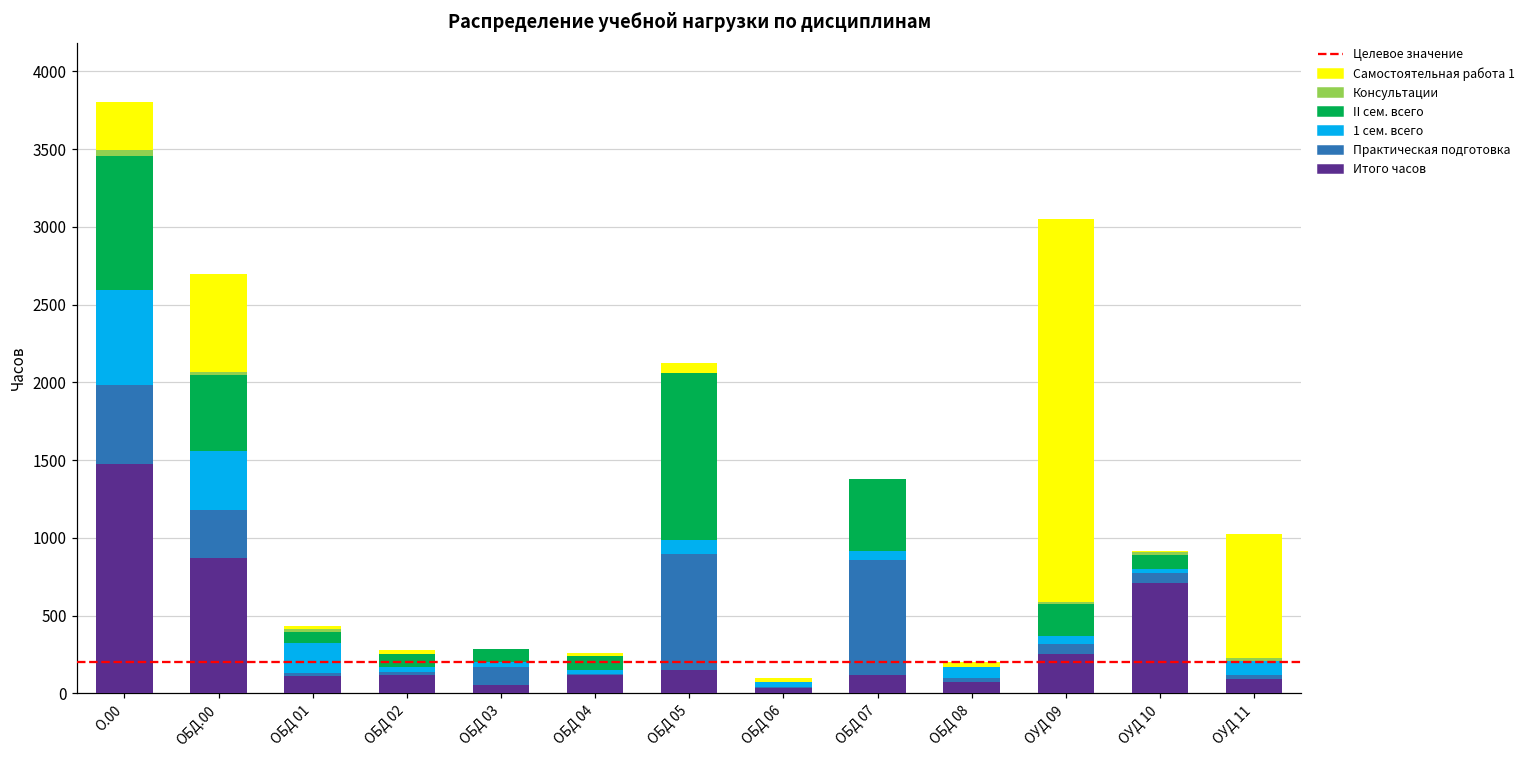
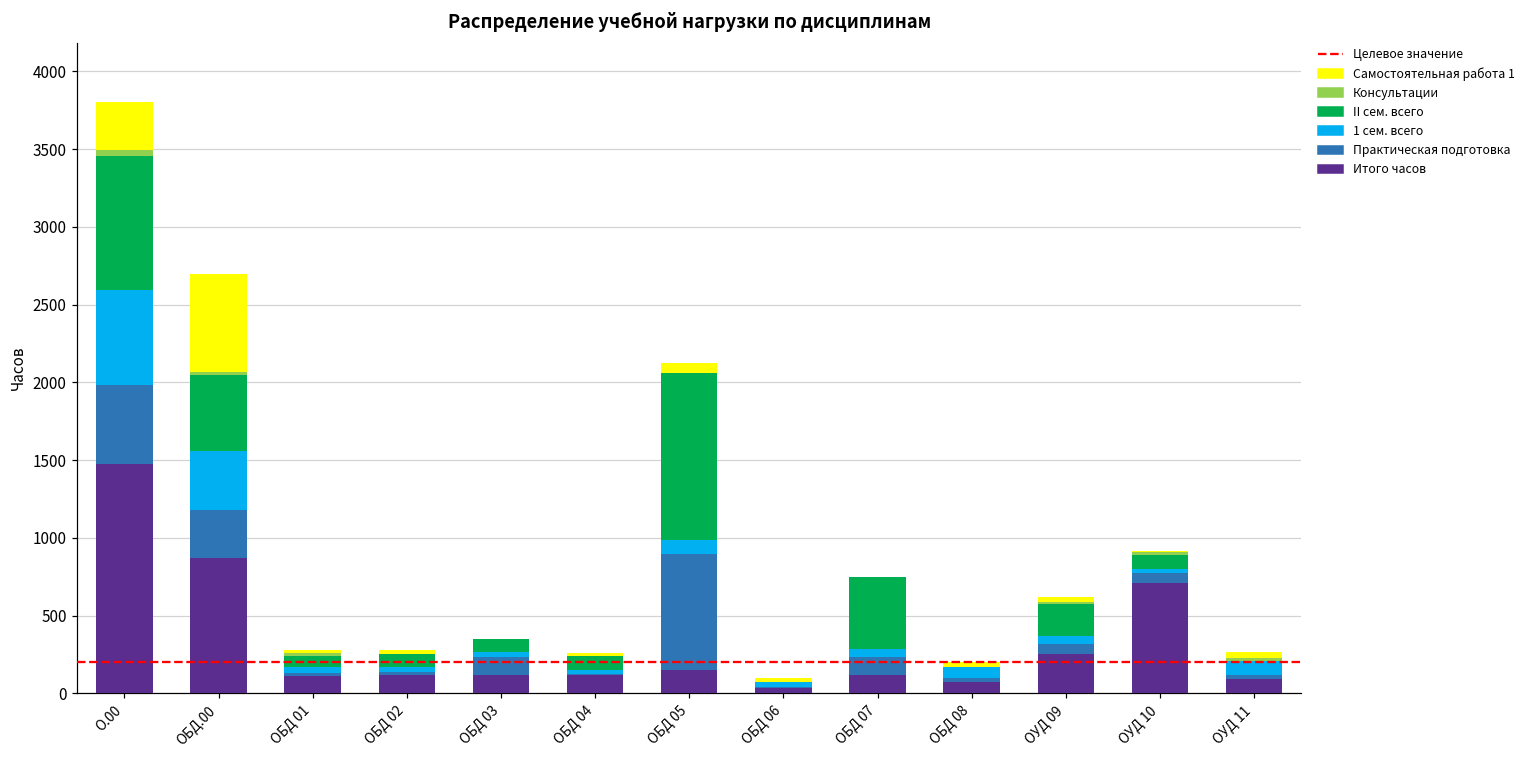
1 сем. всего, ОБД 01: 200 -> 40
Итого часов, ОБД 03: 60 -> 120
Практическая подготовка, ОБД 07: 740 -> 120
Самостоятельная работа 1, ОУД 09: 2460 -> 30
Самостоятельная работа 1, ОУД 11: 800 -> 40
